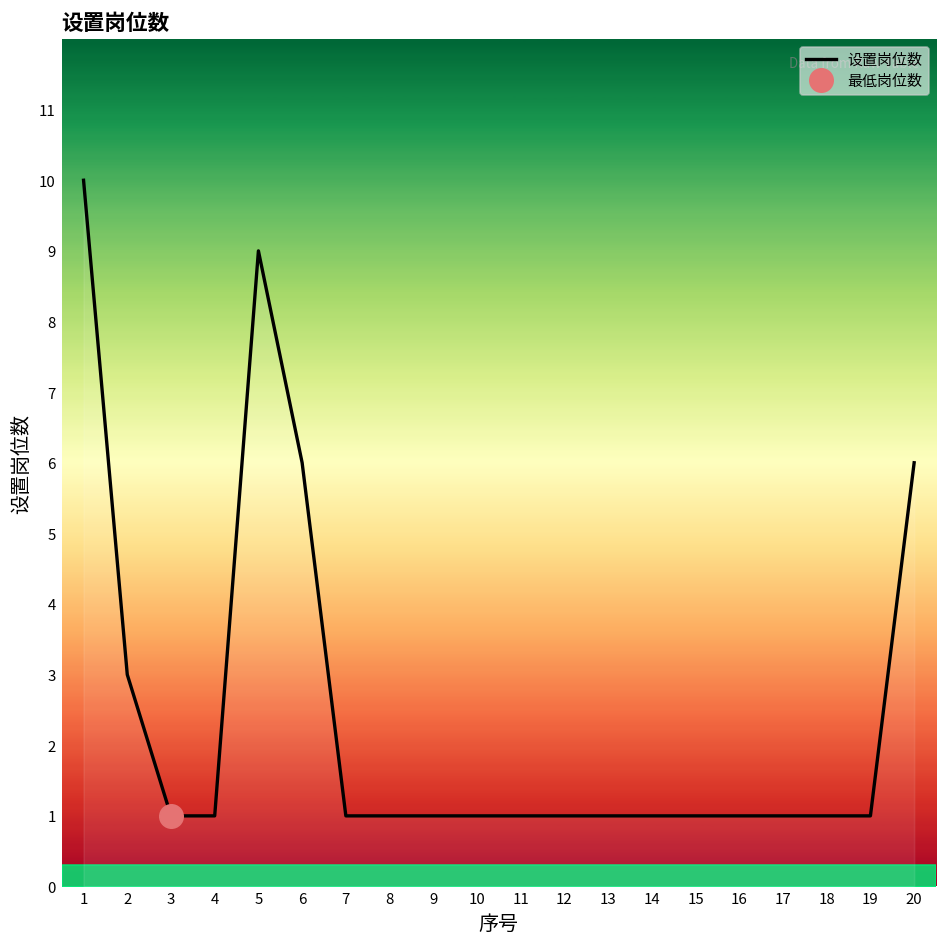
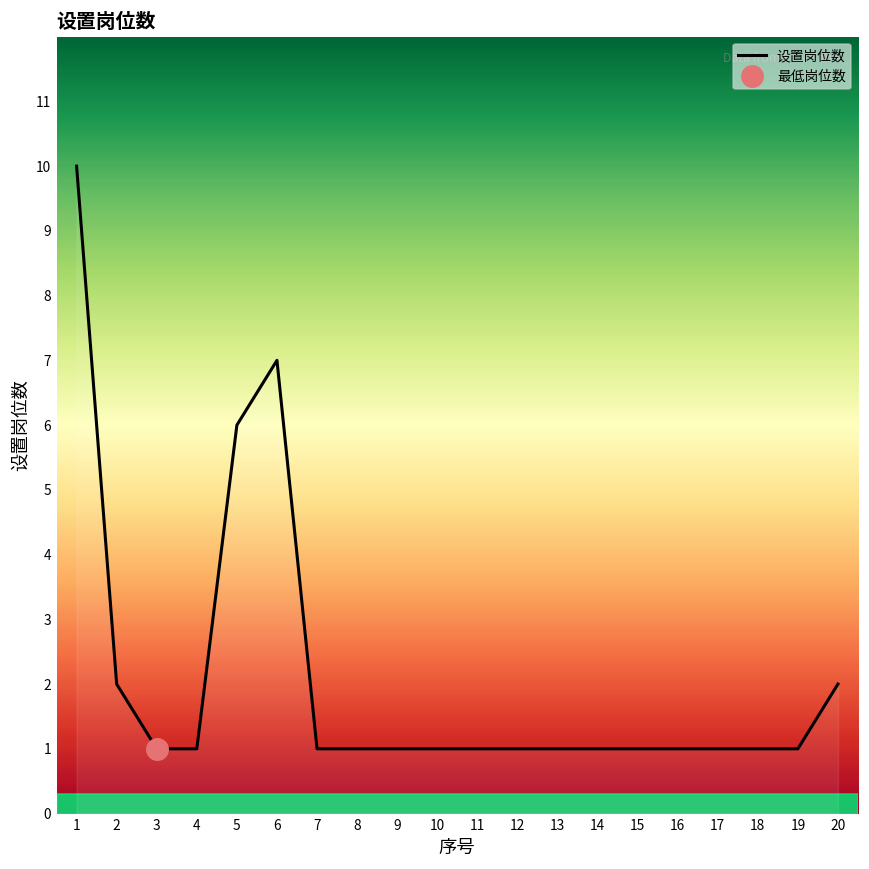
设置岗位数, 2: 3 -> 2
设置岗位数, 5: 9 -> 6
设置岗位数, 6: 6 -> 7
设置岗位数, 20: 6 -> 2
